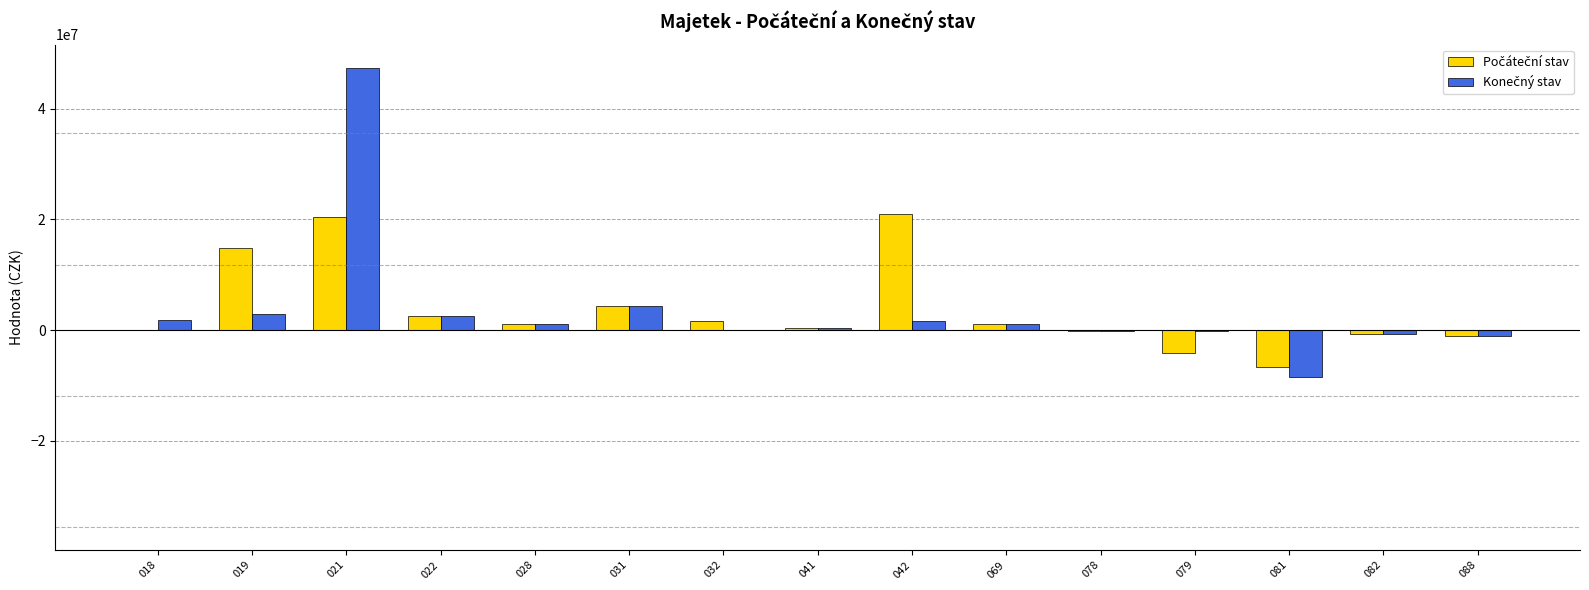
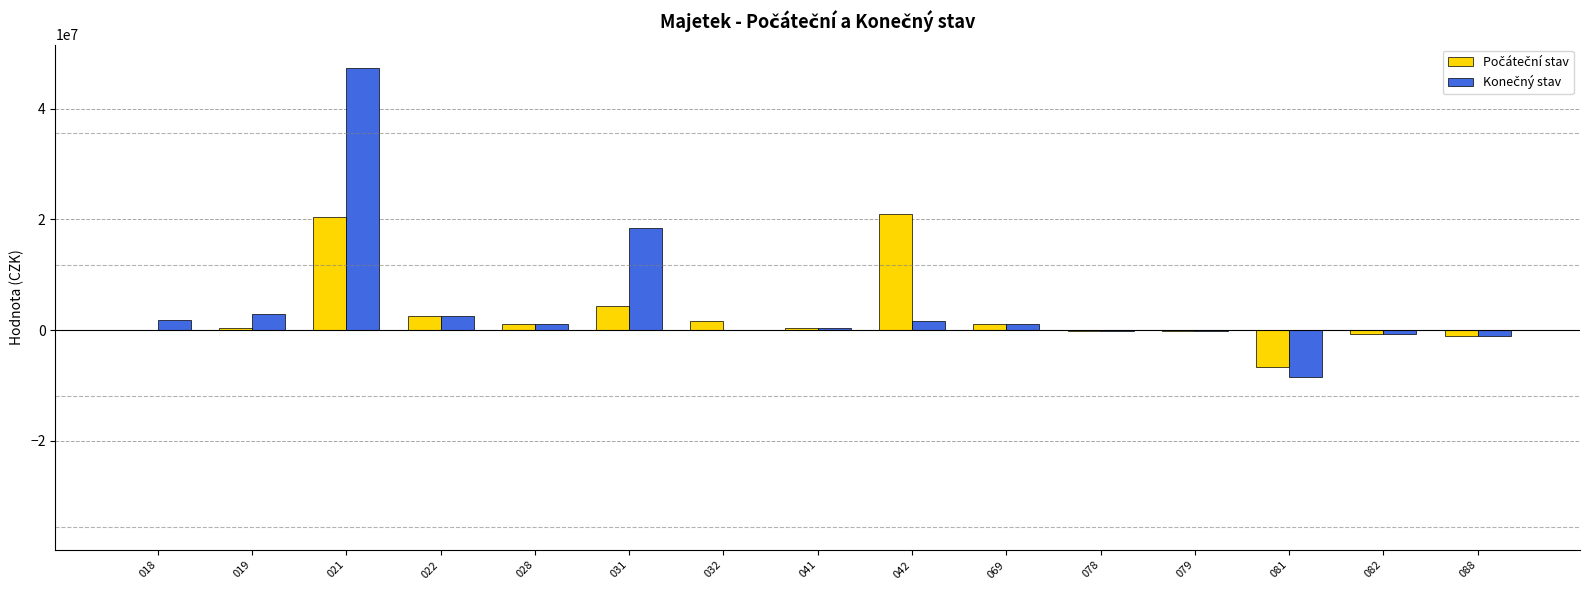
Počáteční stav, 019: 15000000 -> 0
Konečný stav, 031: 4000000 -> 18000000
Počáteční stav, 079: -4000000 -> 0
